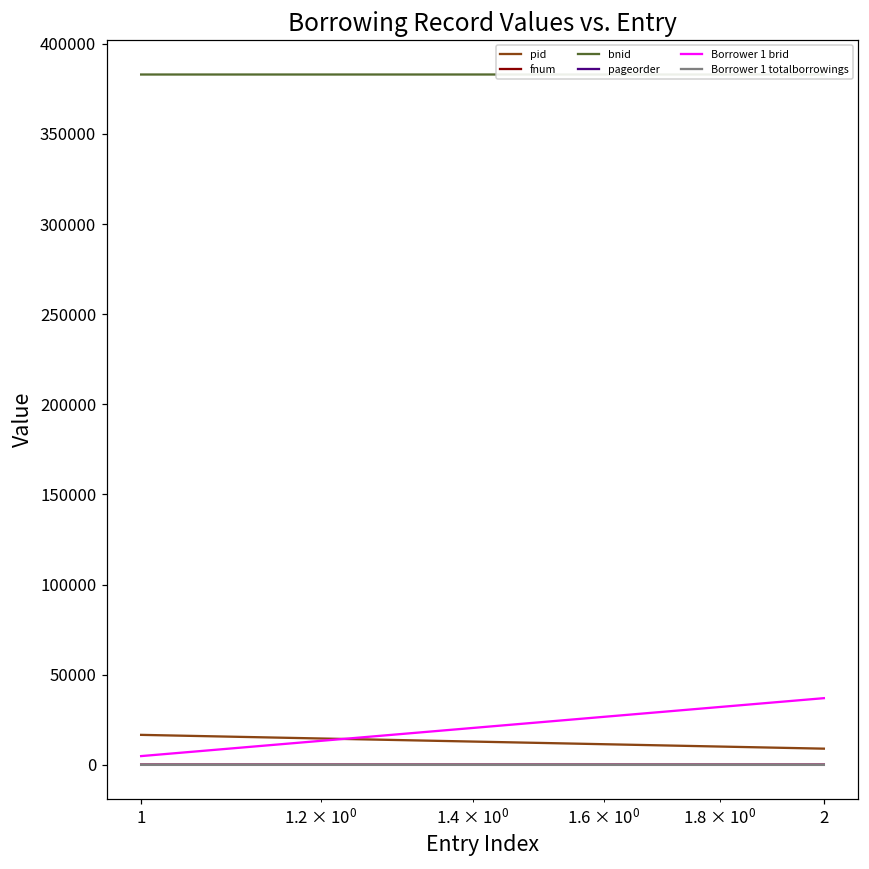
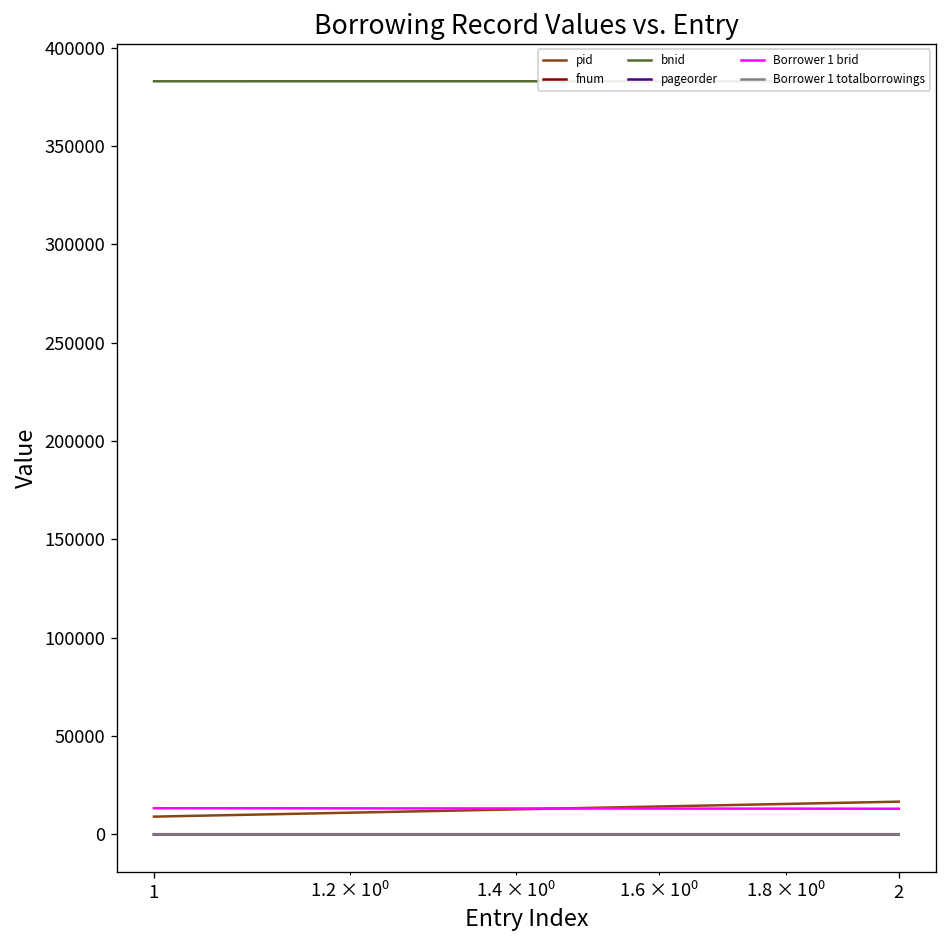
pid, 1: 17000 -> 9000
Borrower 1 brid, 1: 5000 -> 13000
pid, 2: 9000 -> 17000
Borrower 1 brid, 2: 37000 -> 13000
